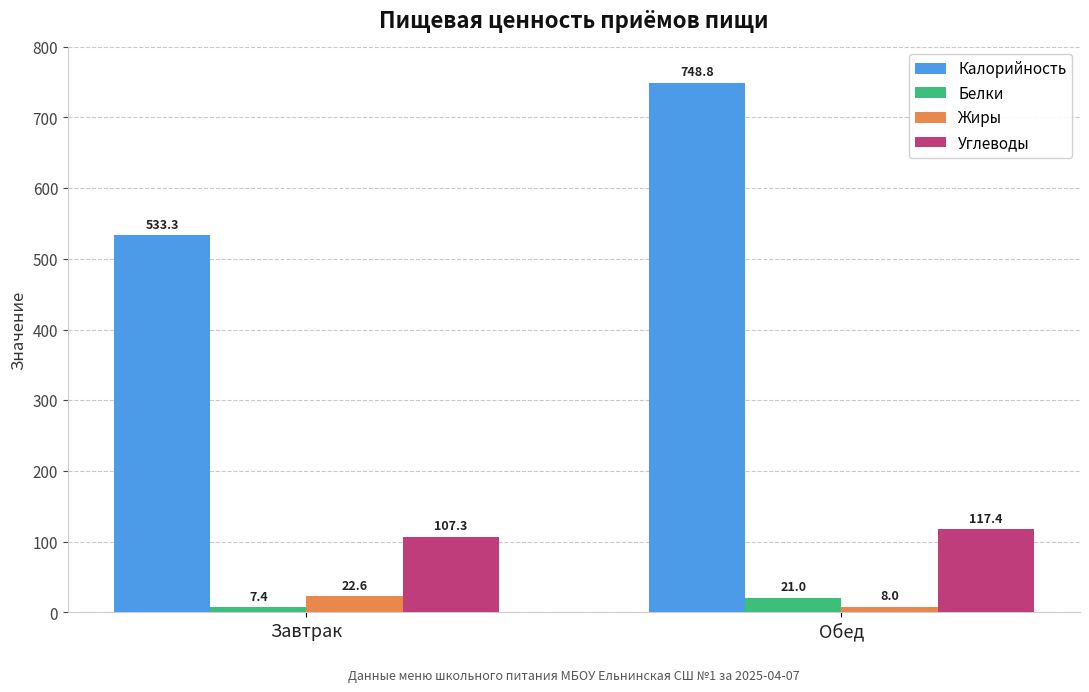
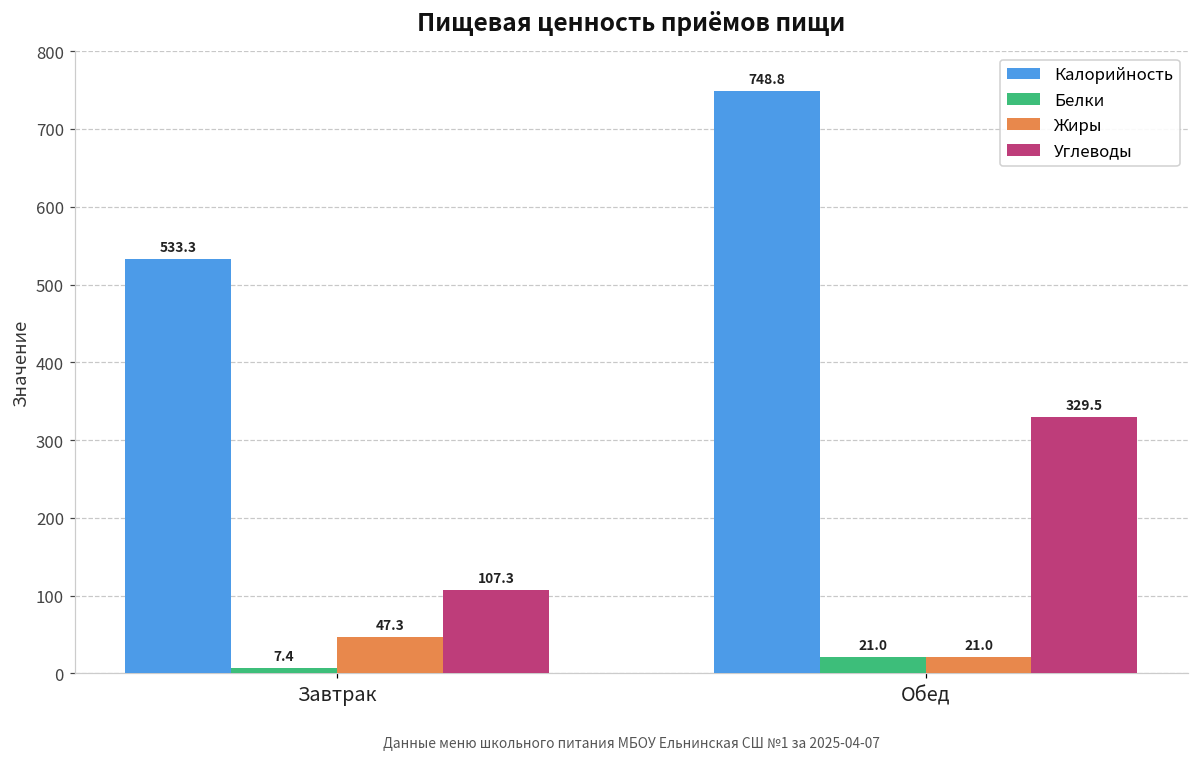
Жиры, Завтрак: 22.6 -> 47.3
Жиры, Обед: 8.0 -> 21.0
Углеводы, Обед: 117.4 -> 329.5
